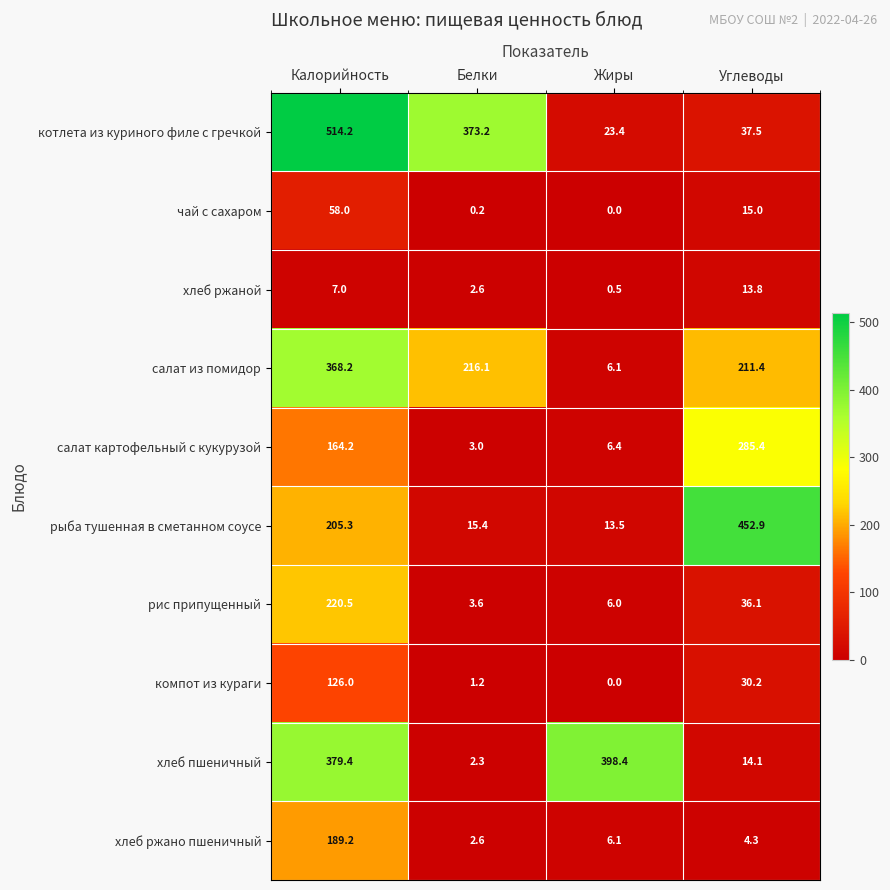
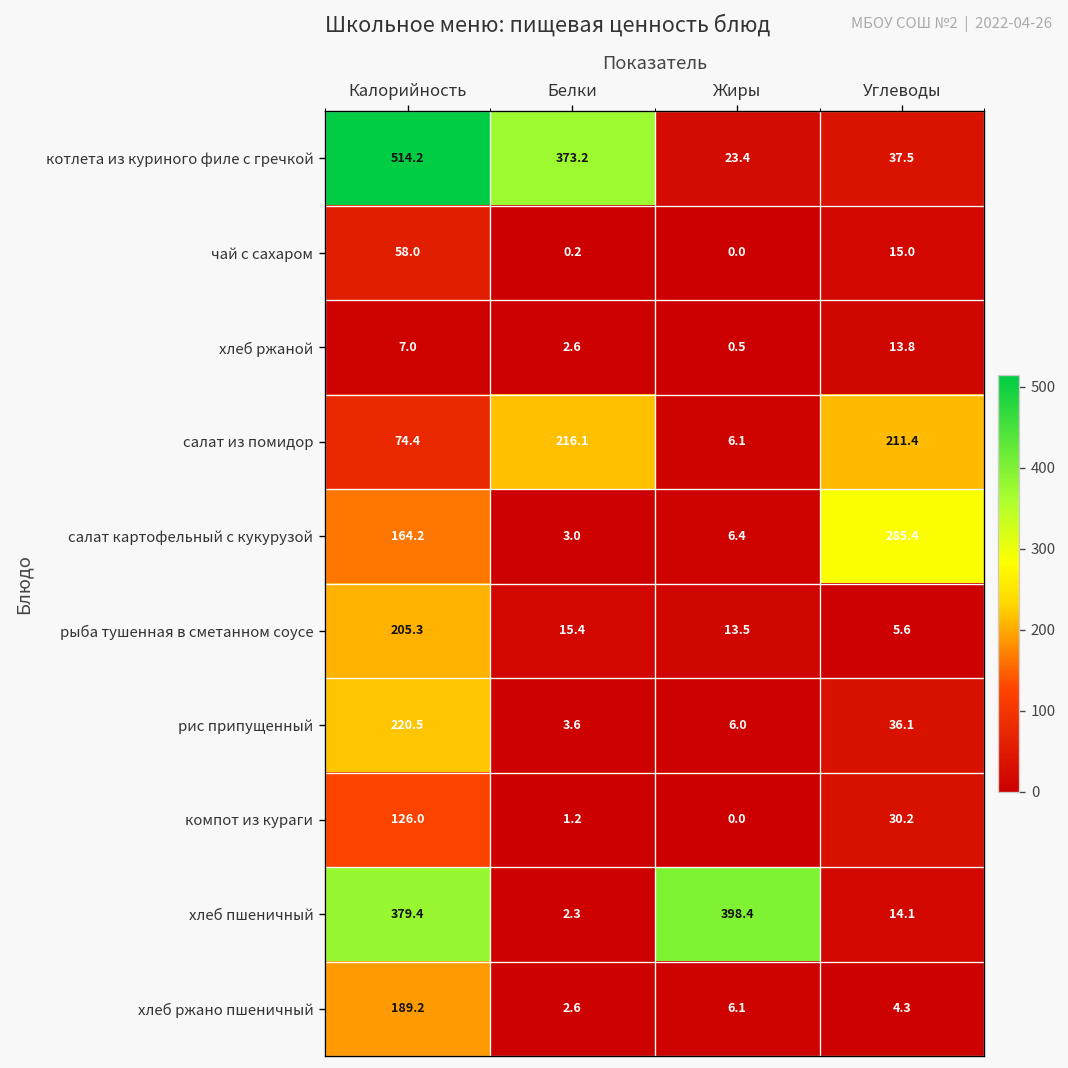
салат из помидор, Калорийность: 368.2 -> 74.4
рыба тушенная в сметанном соусе, Углеводы: 452.9 -> 5.6
